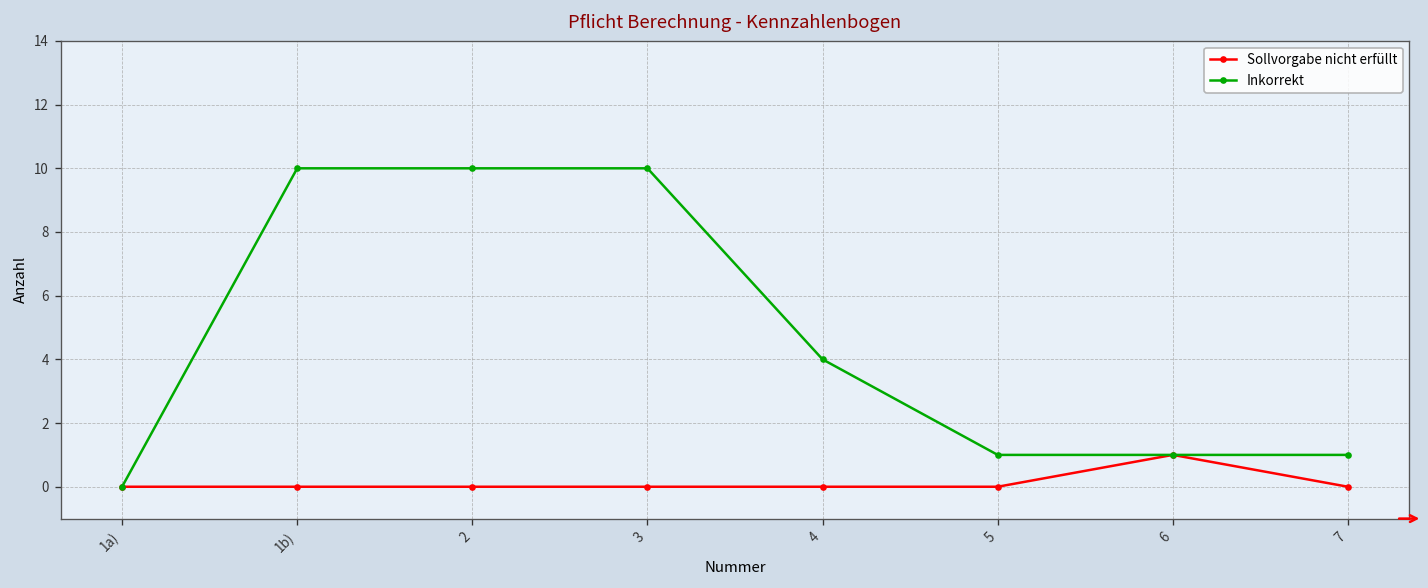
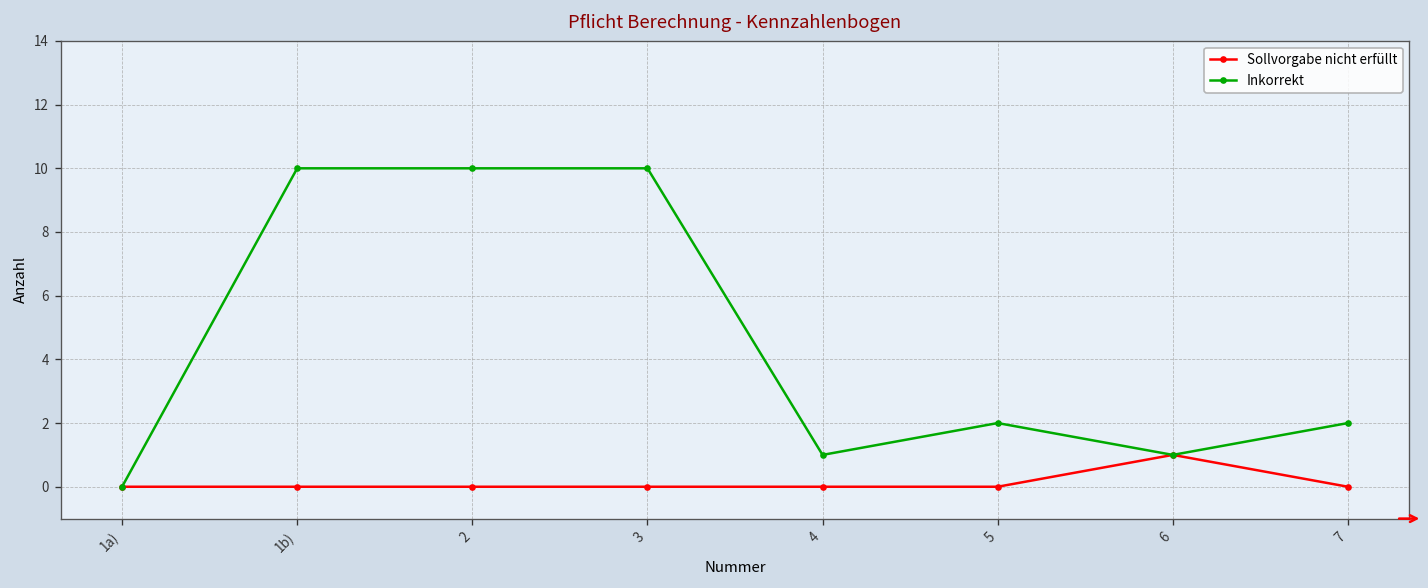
Inkorrekt, 4: 4 -> 1
Inkorrekt, 5: 1 -> 2
Inkorrekt, 7: 1 -> 2
